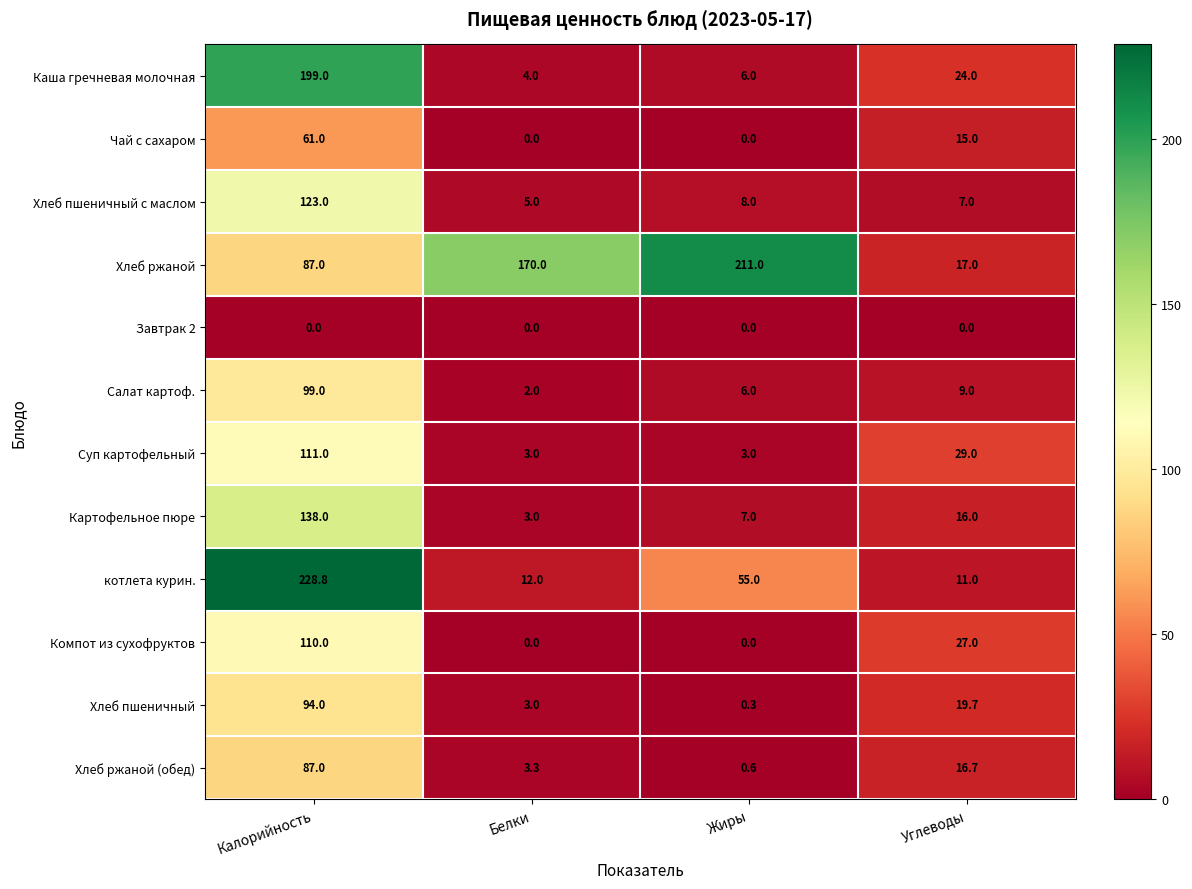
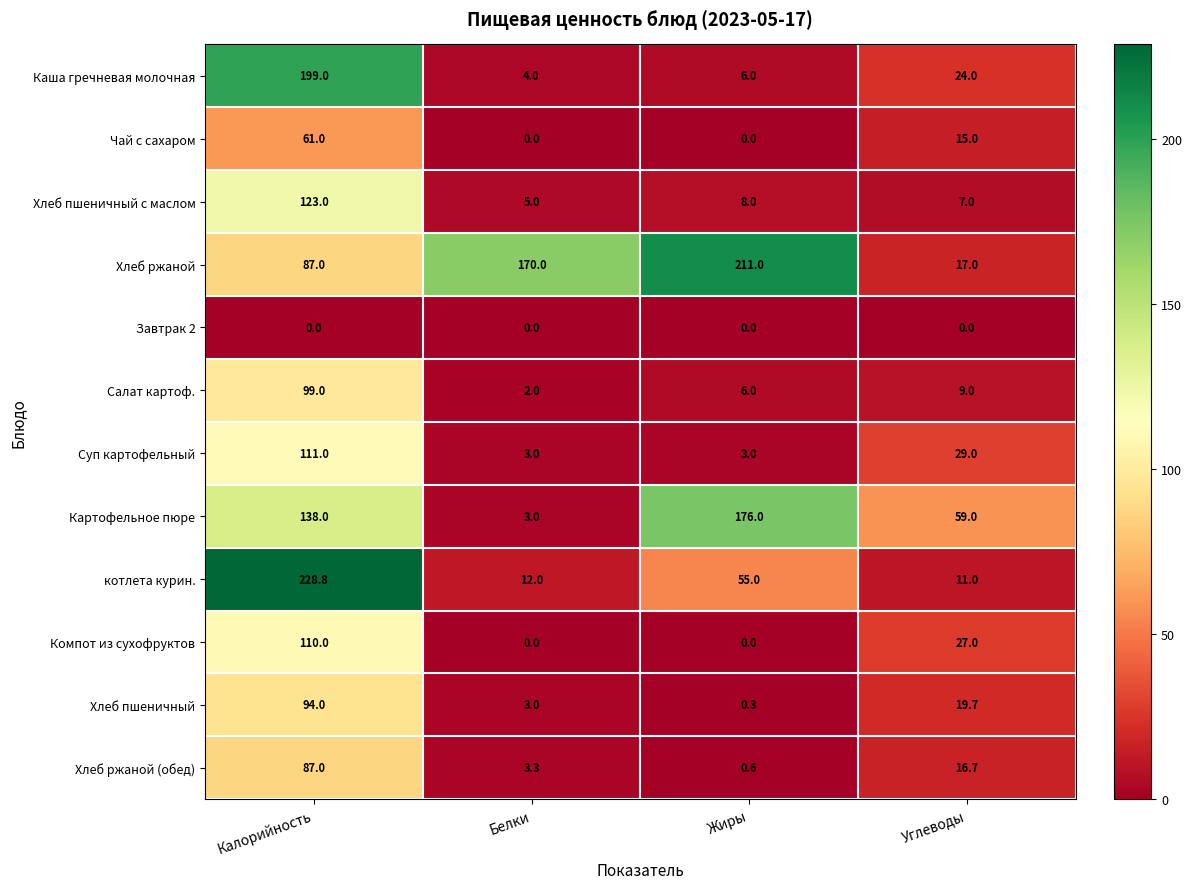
Картофельное пюре, Жиры: 7.0 -> 176.0
Картофельное пюре, Углеводы: 16.0 -> 59.0
